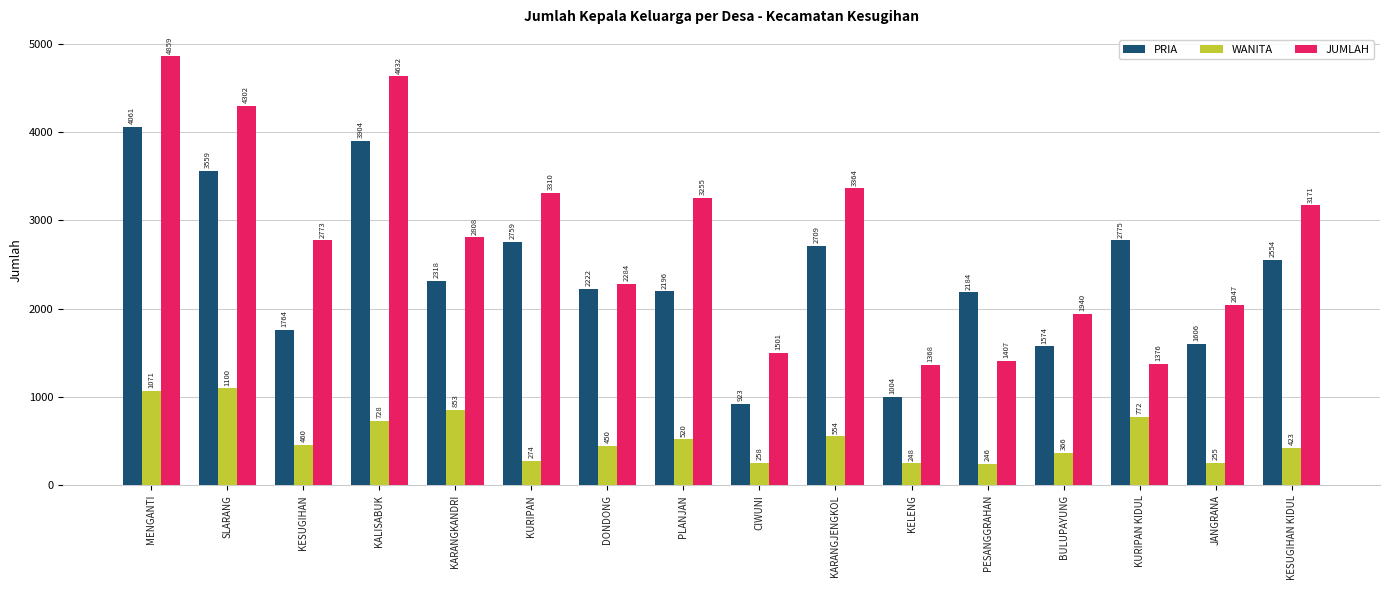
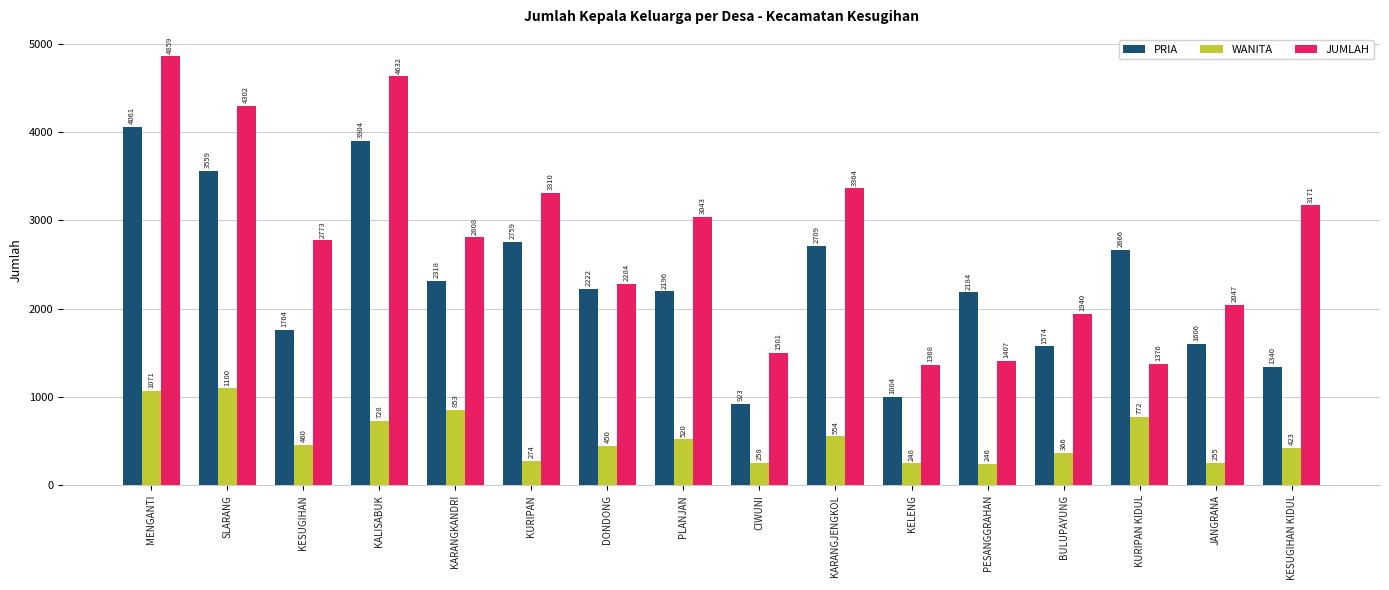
JUMLAH, PLANJAN: 3255 -> 3043
PRIA, KURIPAN KIDUL: 2775 -> 2666
PRIA, KESUGIHAN KIDUL: 2554 -> 1340
